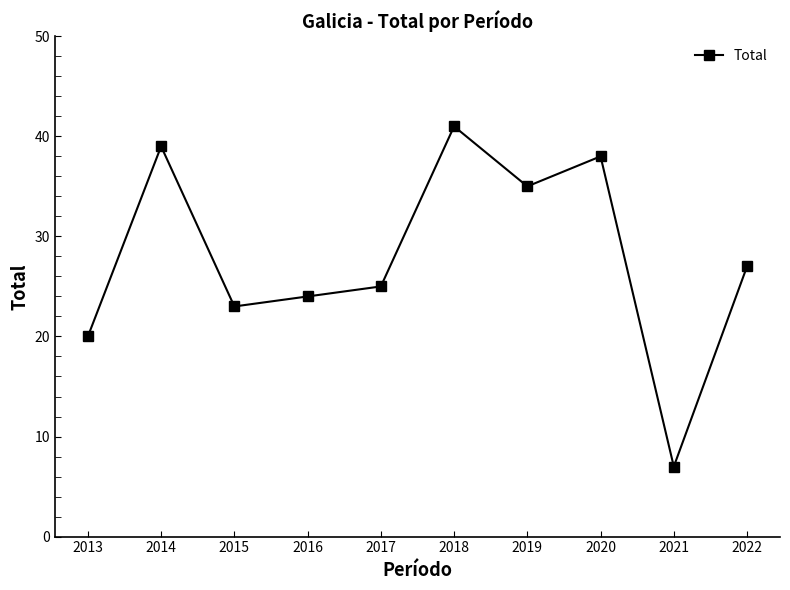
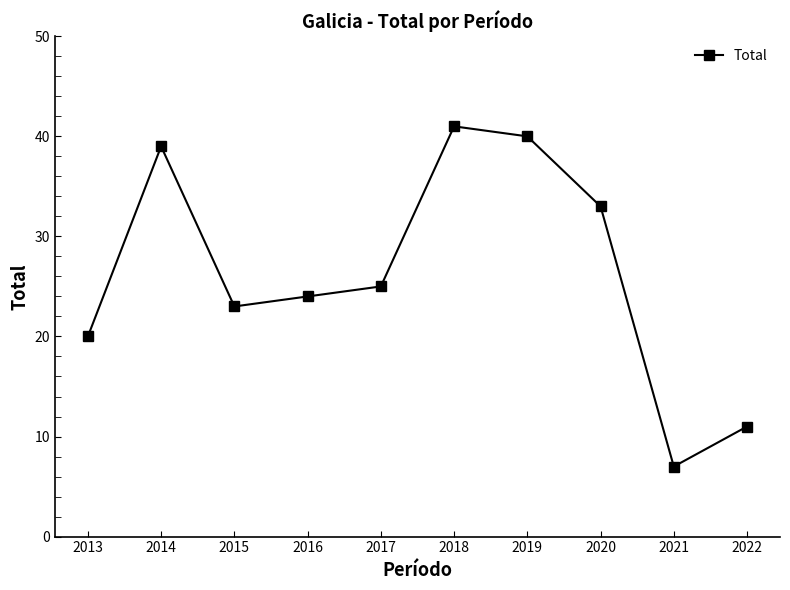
2019: 35 -> 40
2020: 38 -> 33
2022: 27 -> 11
